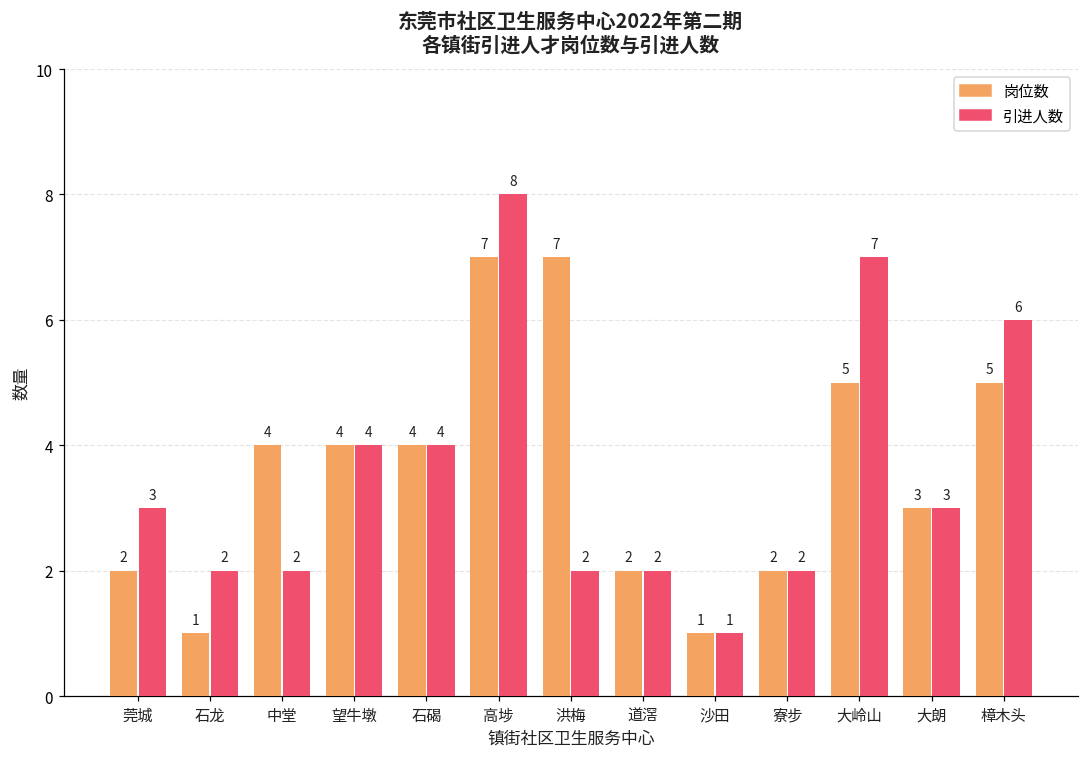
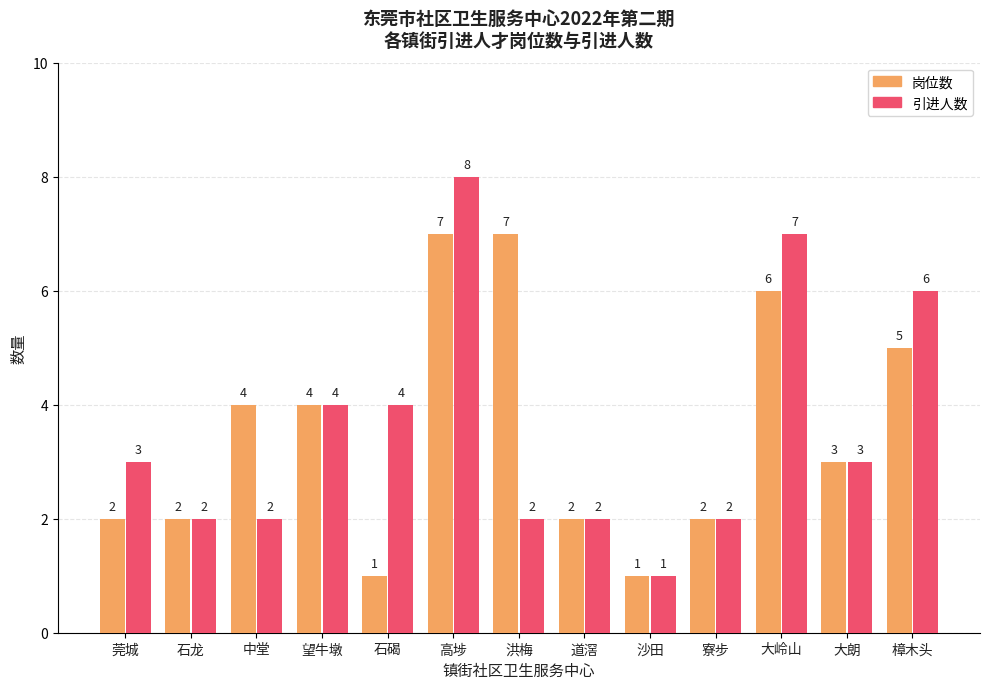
岗位数, 石龙: 1 -> 2
岗位数, 石碣: 4 -> 1
岗位数, 大岭山: 5 -> 6
